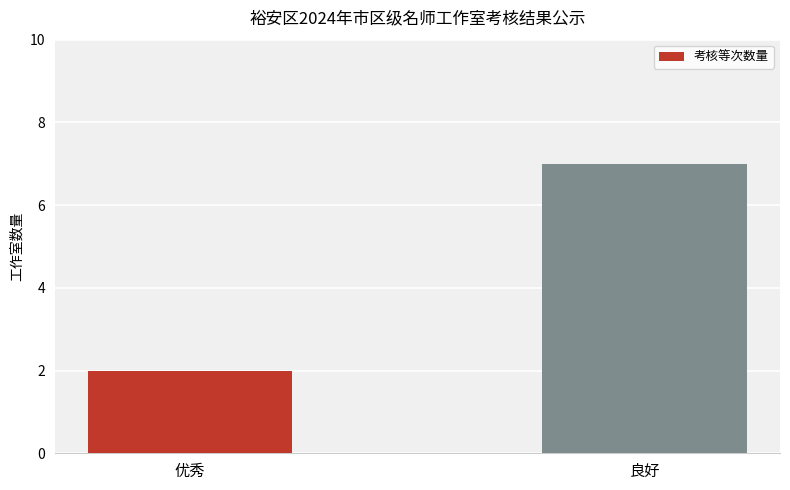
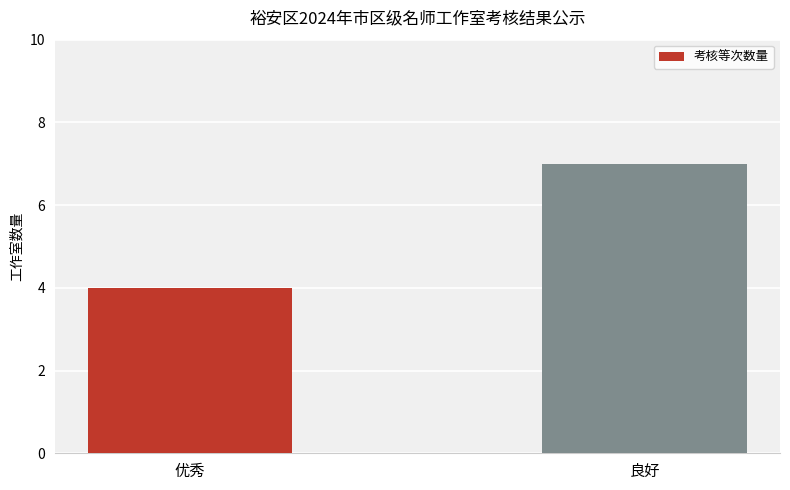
优秀: 2 -> 4
